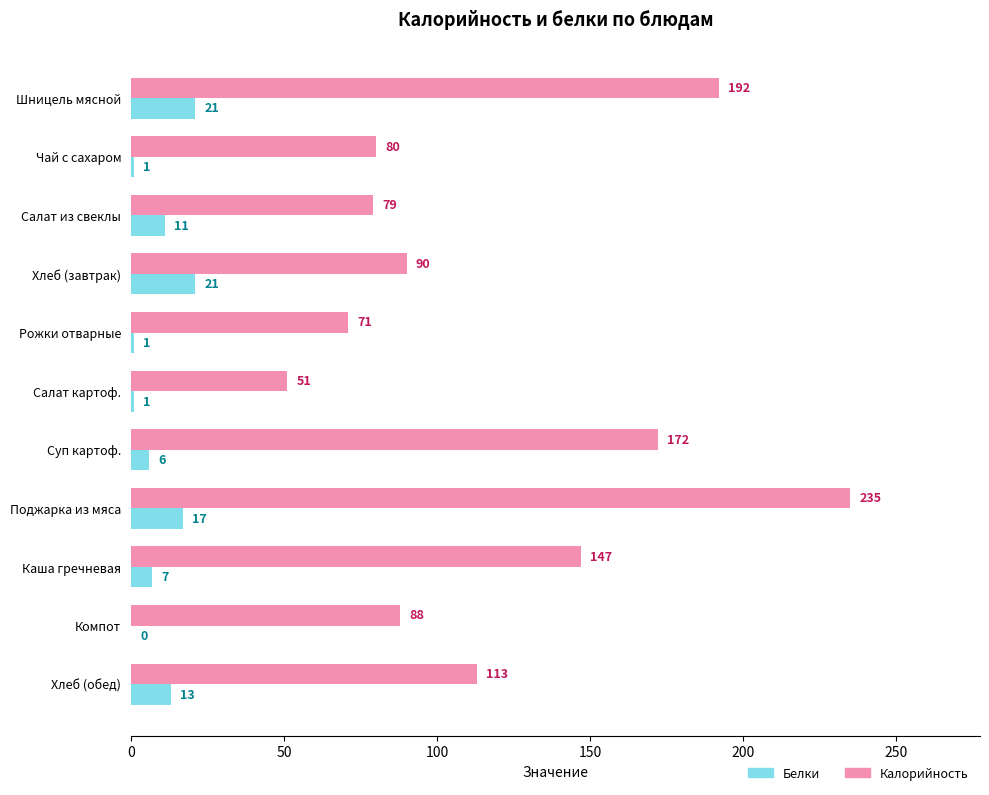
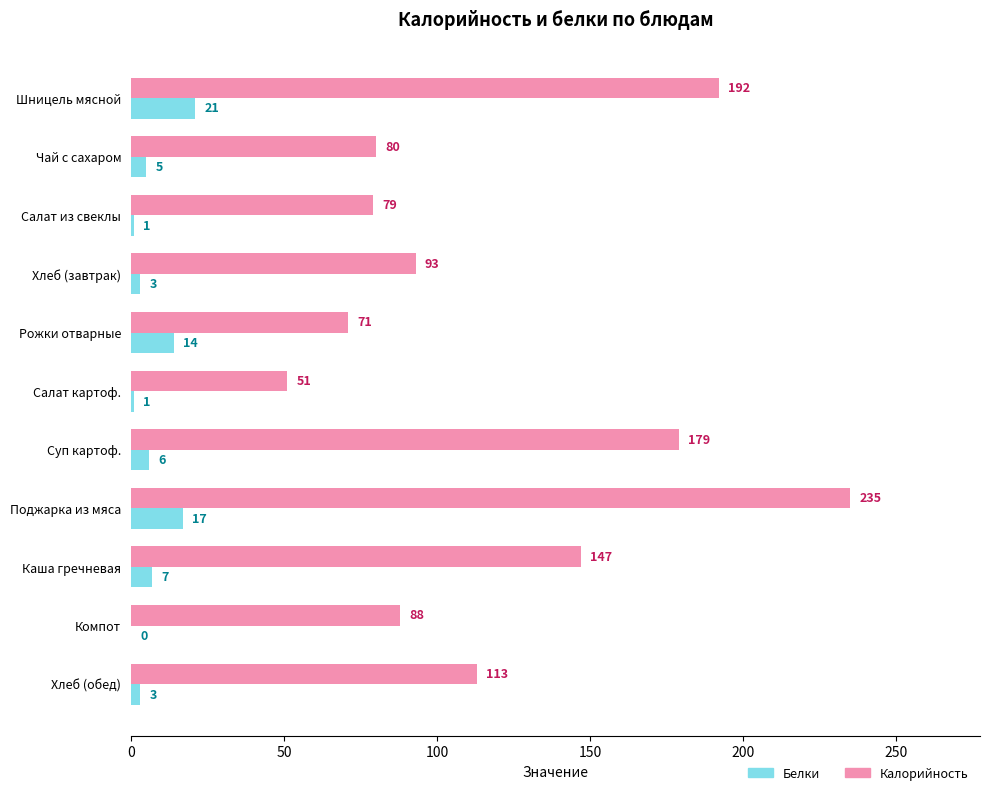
Белки, Чай с сахаром: 1 -> 5
Белки, Салат из свеклы: 11 -> 1
Калорийность, Хлеб (завтрак): 90 -> 93
Белки, Хлеб (завтрак): 21 -> 3
Белки, Рожки отварные: 1 -> 14
Калорийность, Суп картоф.: 172 -> 179
Белки, Хлеб (обед): 13 -> 3
